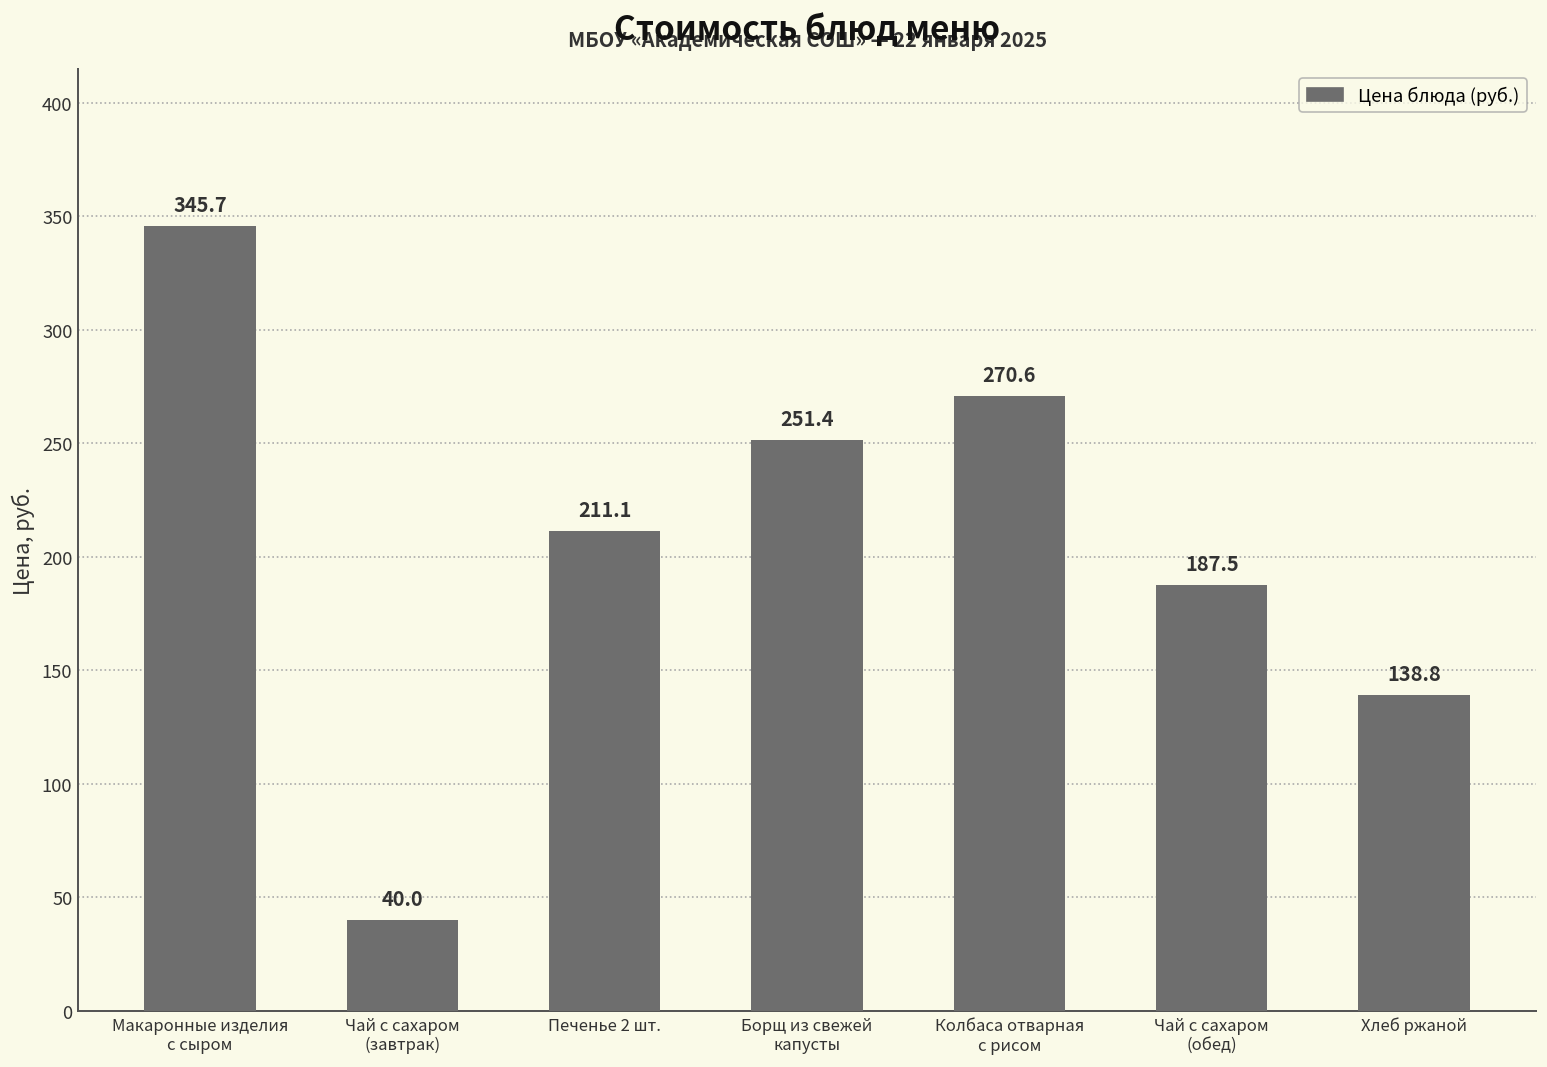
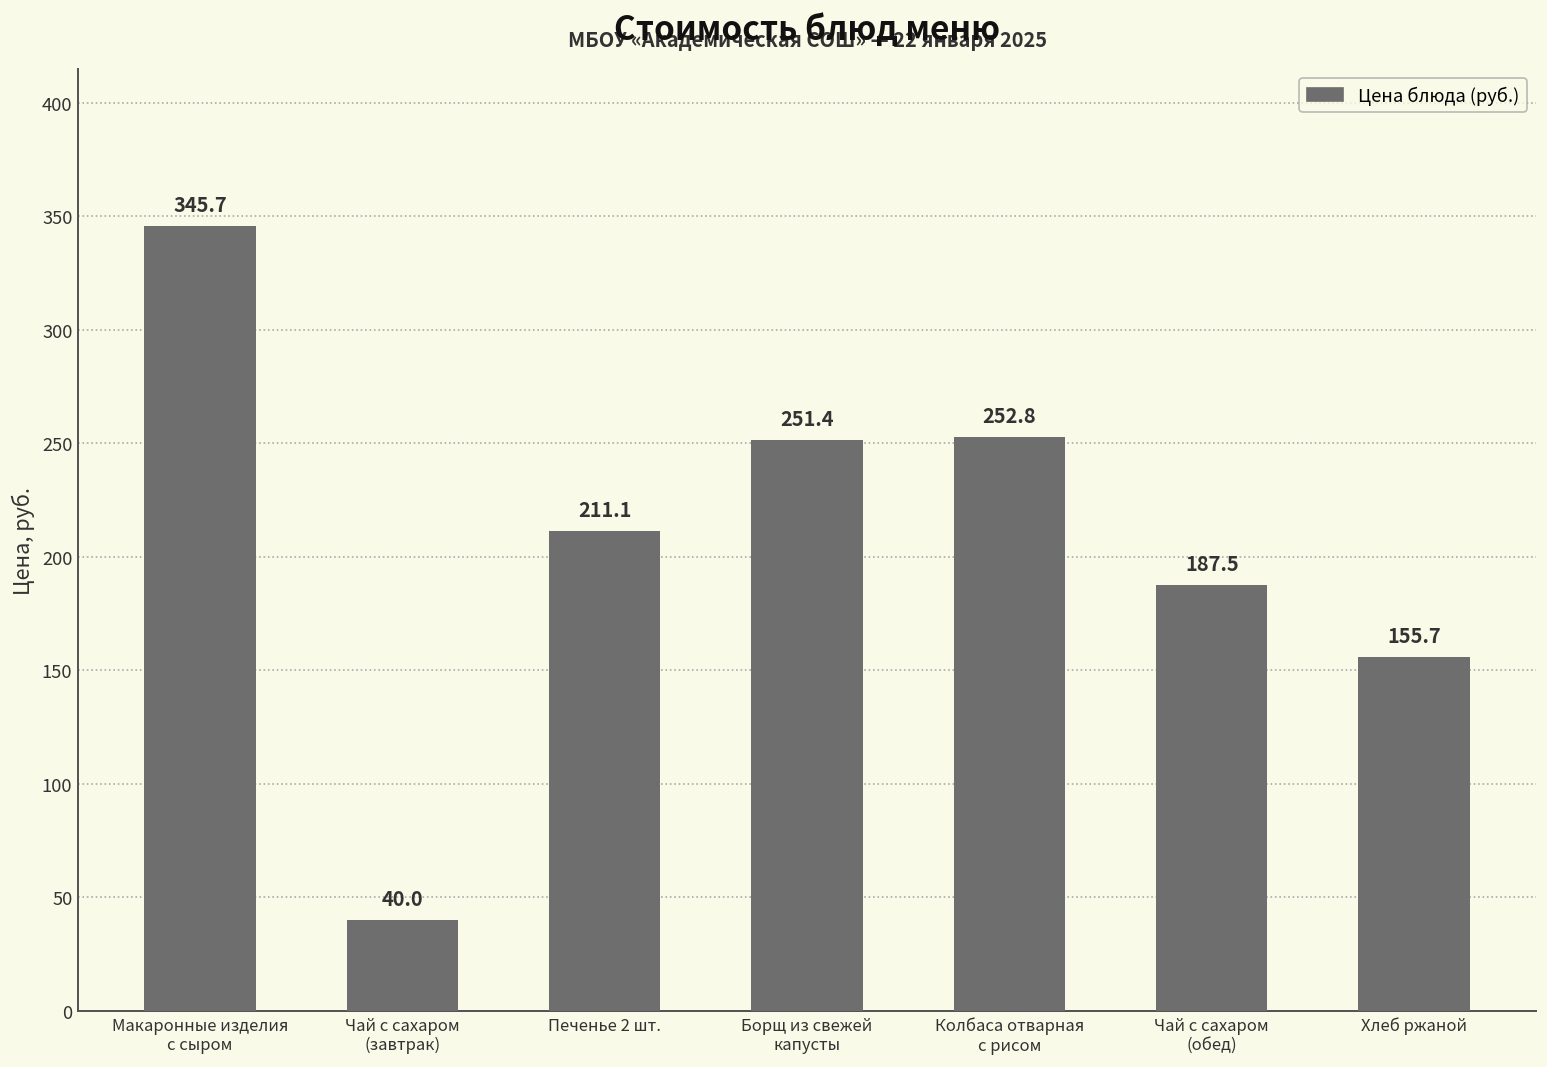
Колбаса отварная с рисом: 270.6 -> 252.8
Хлеб ржаной: 138.8 -> 155.7
